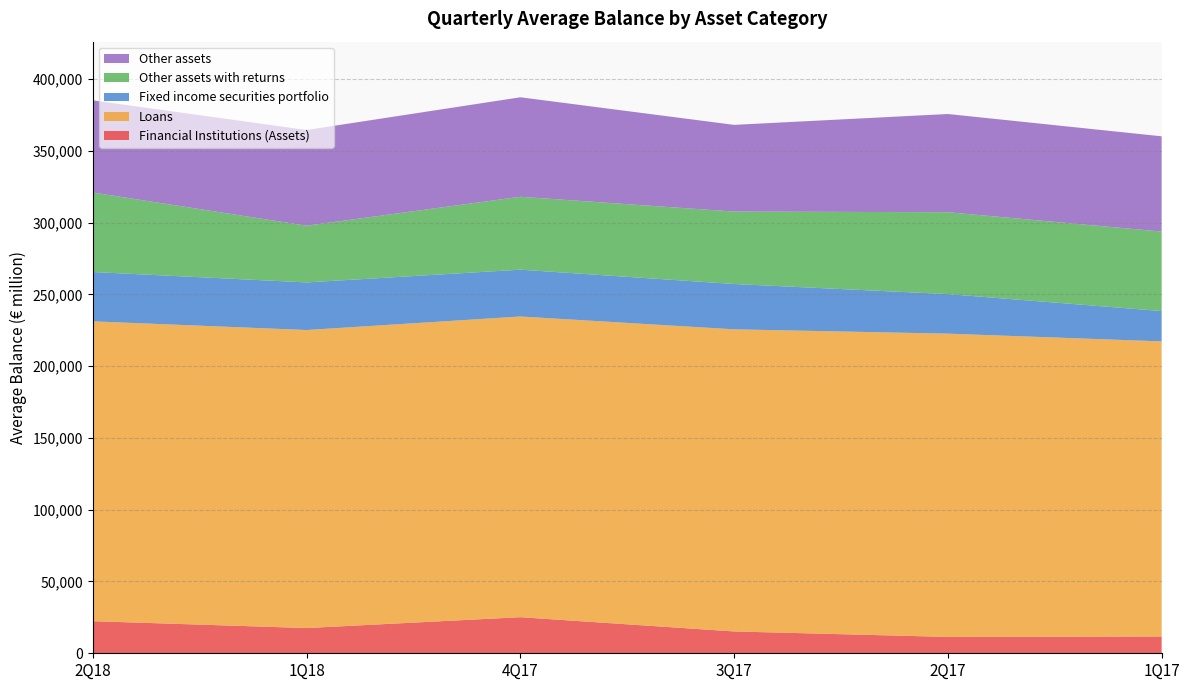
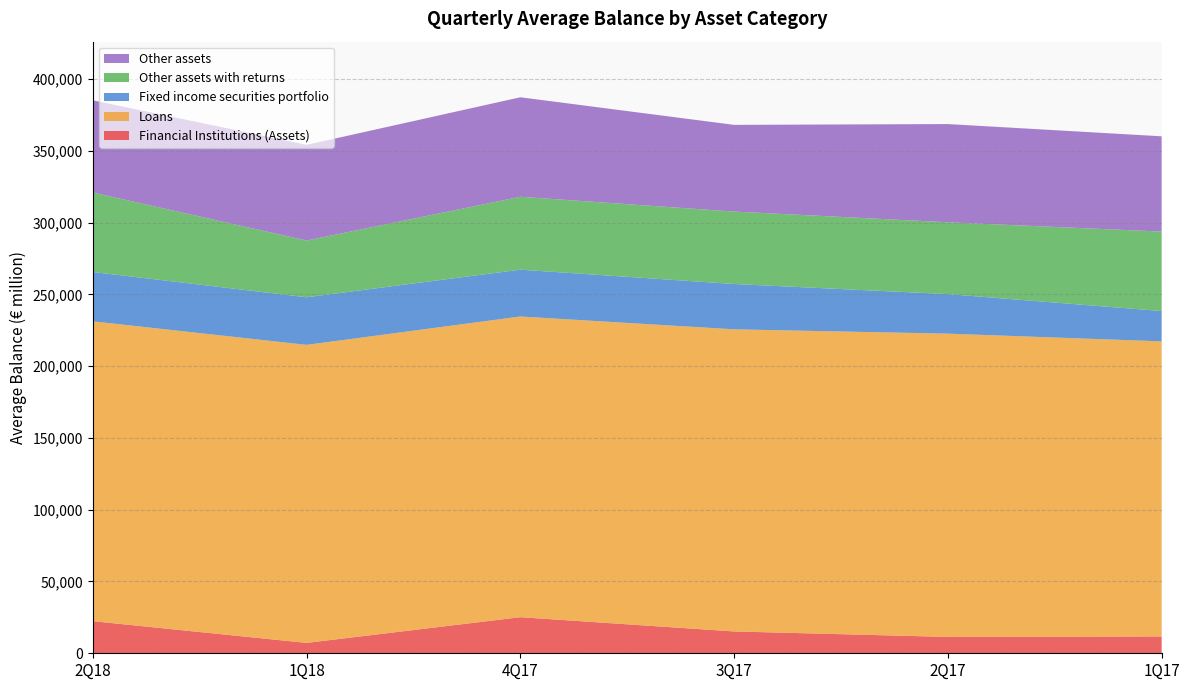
Financial Institutions (Assets), 1Q18: 18,000 -> 7,000
Other assets with returns, 2Q17: 57,000 -> 50,000
